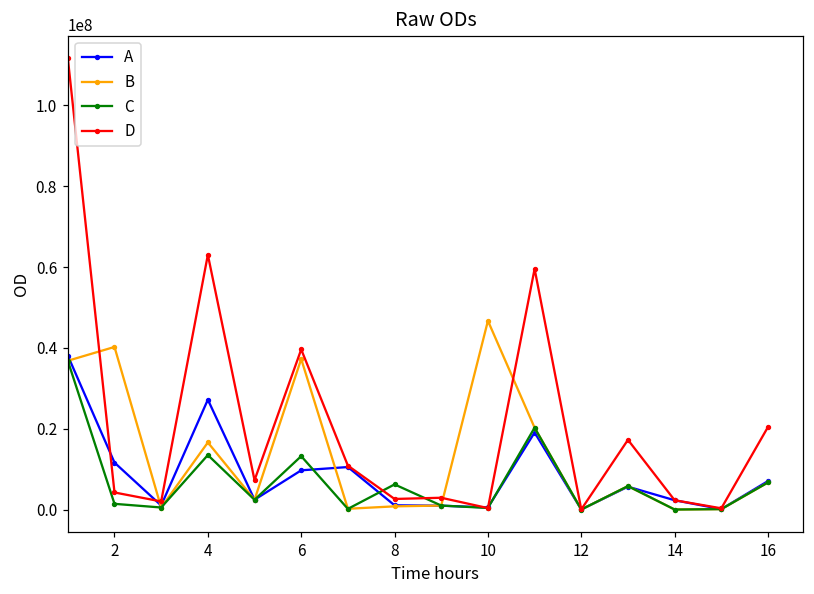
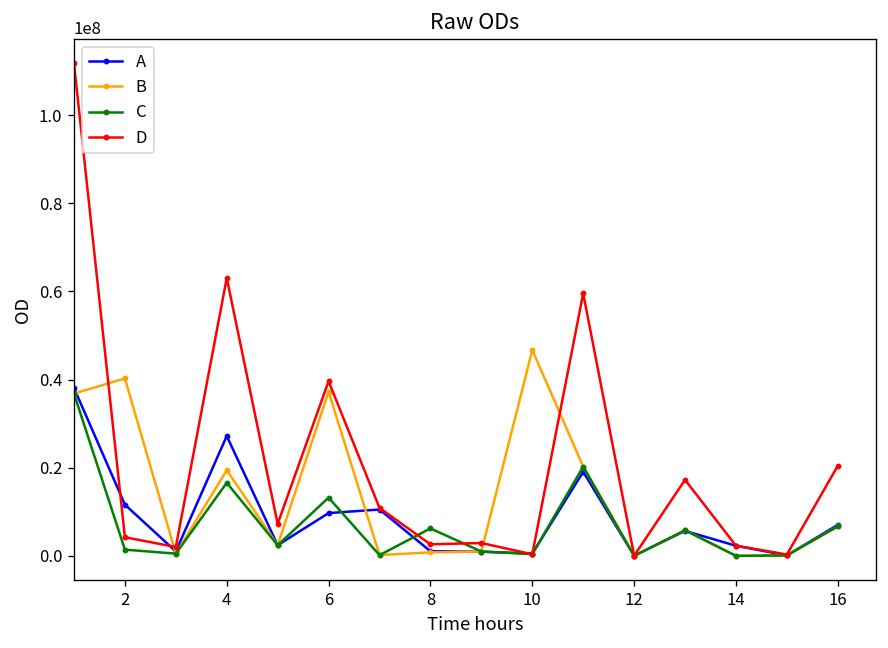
B, 4: 17000000 -> 19000000
C, 4: 13000000 -> 17000000
